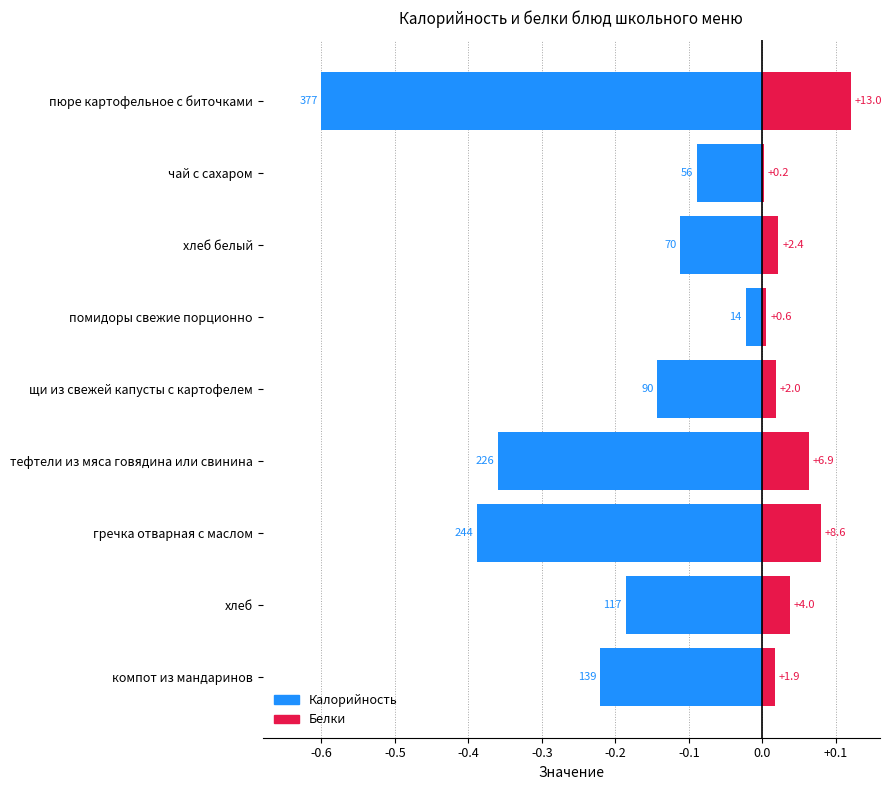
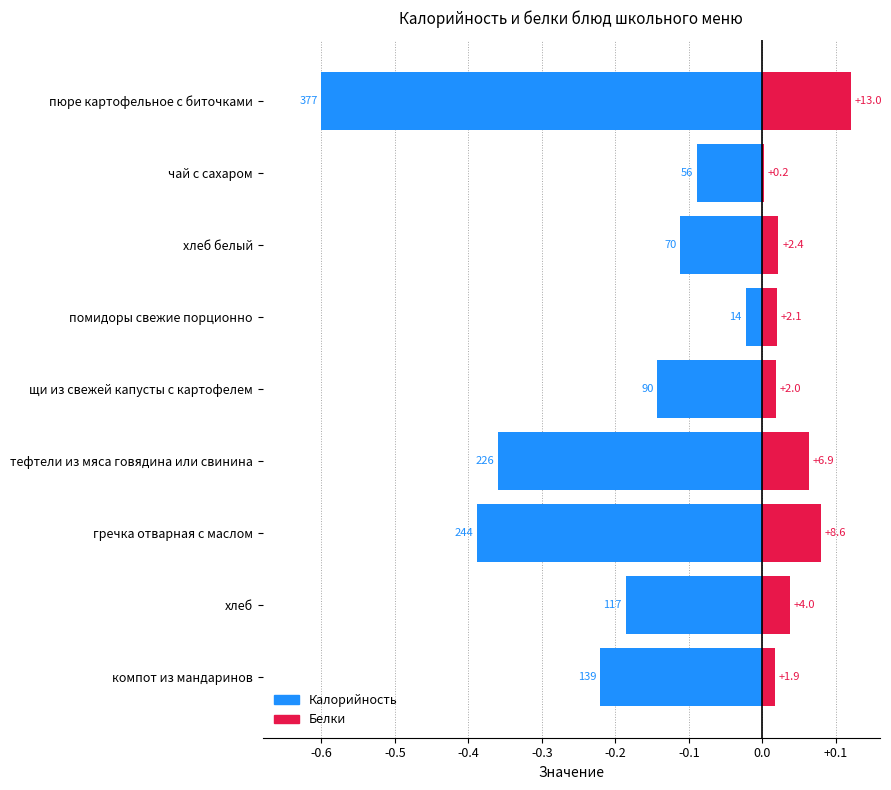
Белки, помидоры свежие порционно: +0.6 -> +2.1
